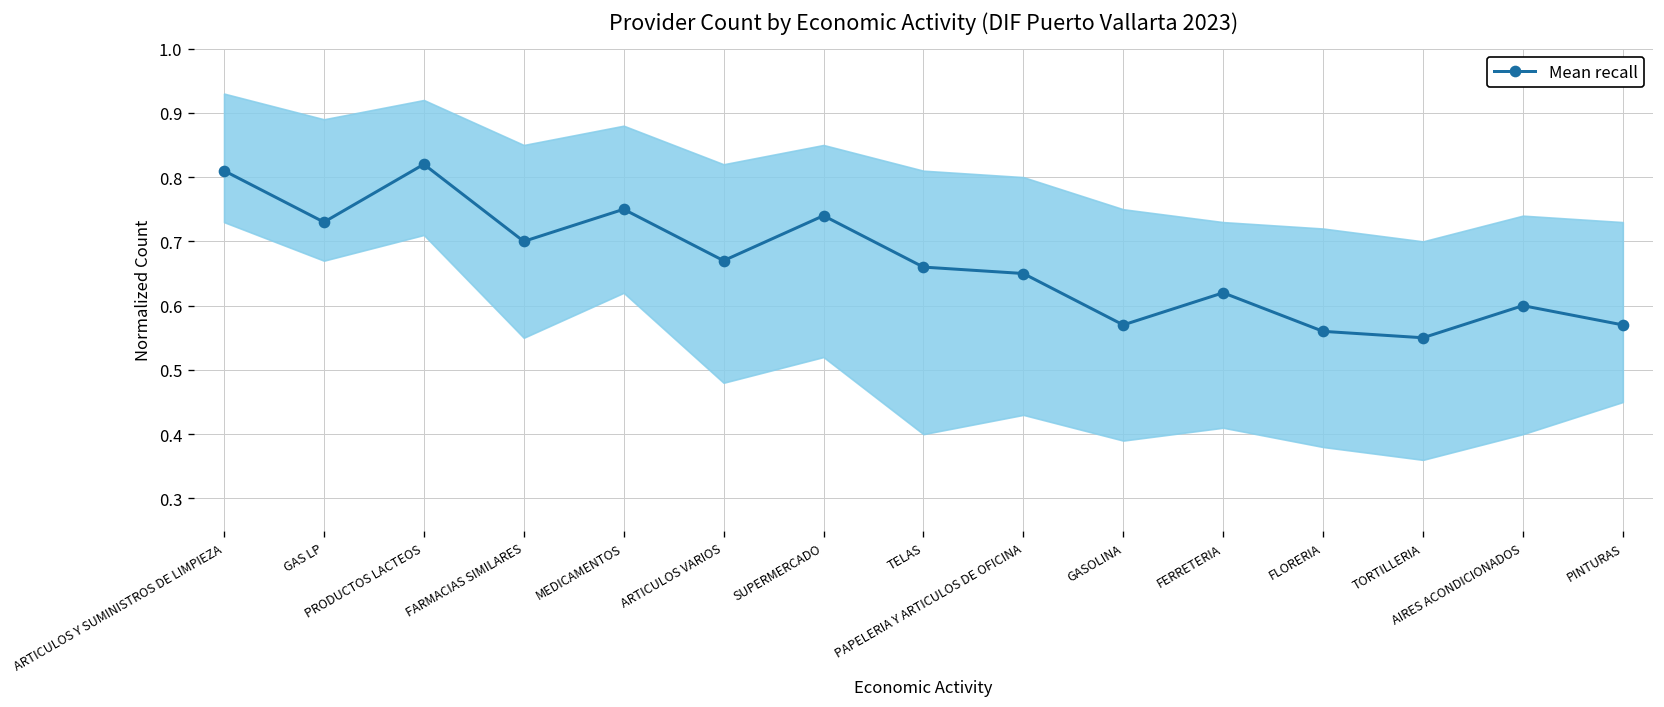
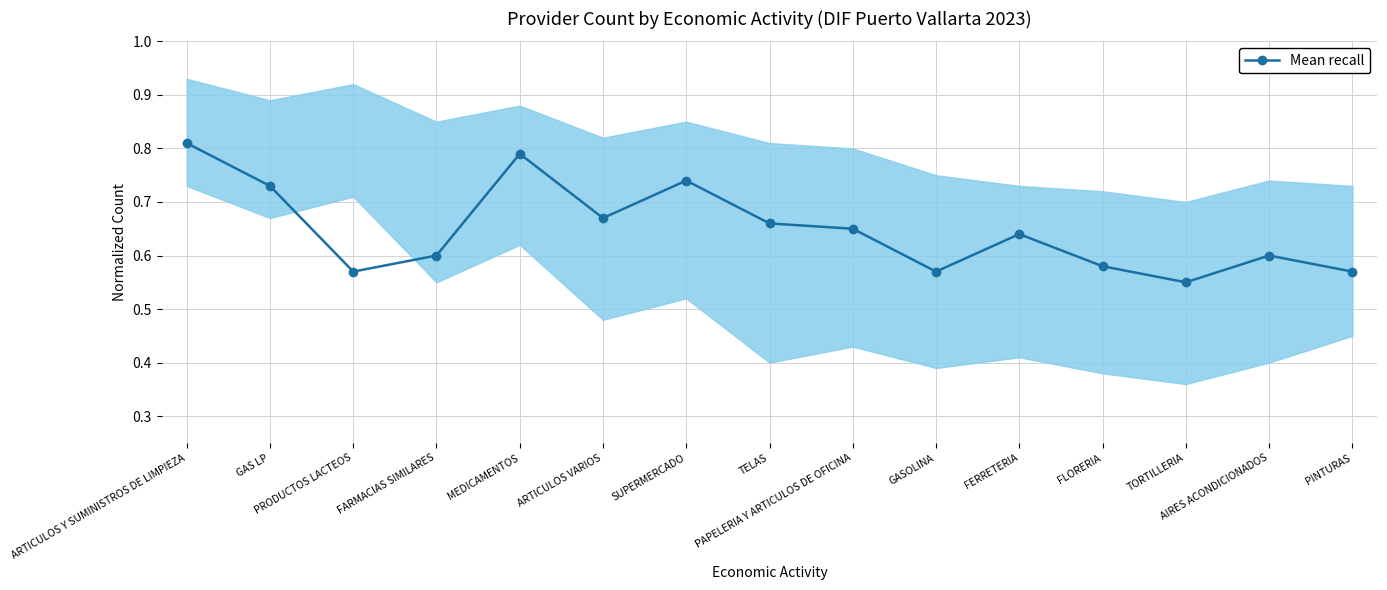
Mean recall, PRODUCTOS LACTEOS: 0.82 -> 0.57
Mean recall, FARMACIAS SIMILARES: 0.7 -> 0.6
Mean recall, MEDICAMENTOS: 0.75 -> 0.79
Mean recall, FERRETERIA: 0.62 -> 0.64
Mean recall, FLORERIA: 0.56 -> 0.58
